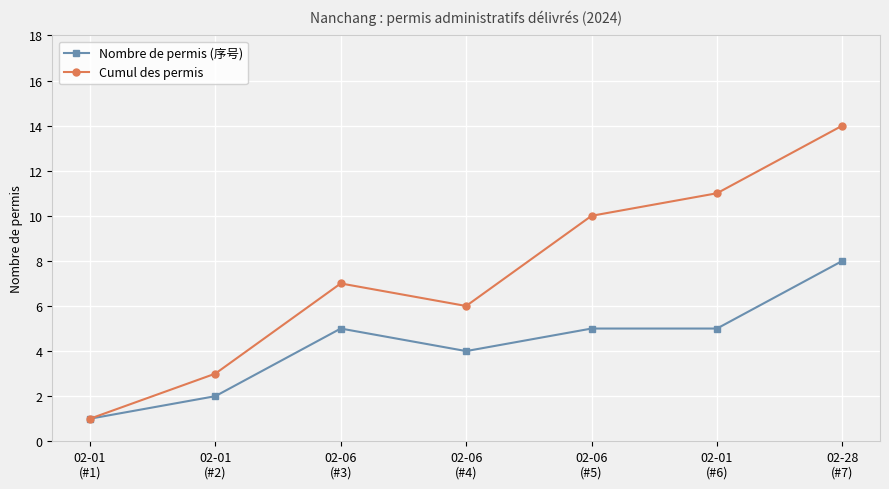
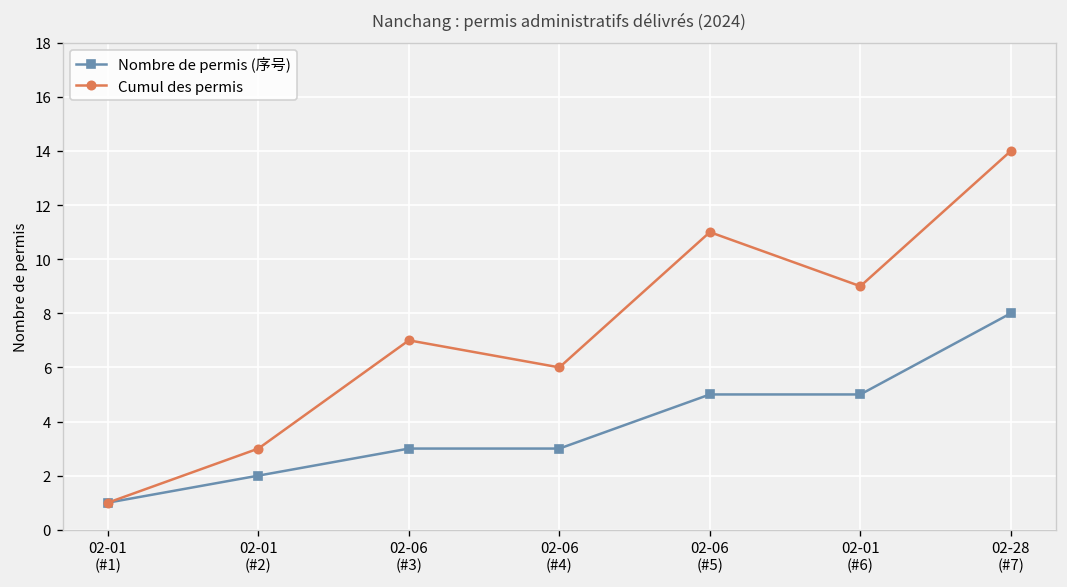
Nombre de permis (序号), 02-06 (#3): 5 -> 3
Nombre de permis (序号), 02-06 (#4): 4 -> 3
Cumul des permis, 02-06 (#5): 10 -> 11
Cumul des permis, 02-01 (#6): 11 -> 9
